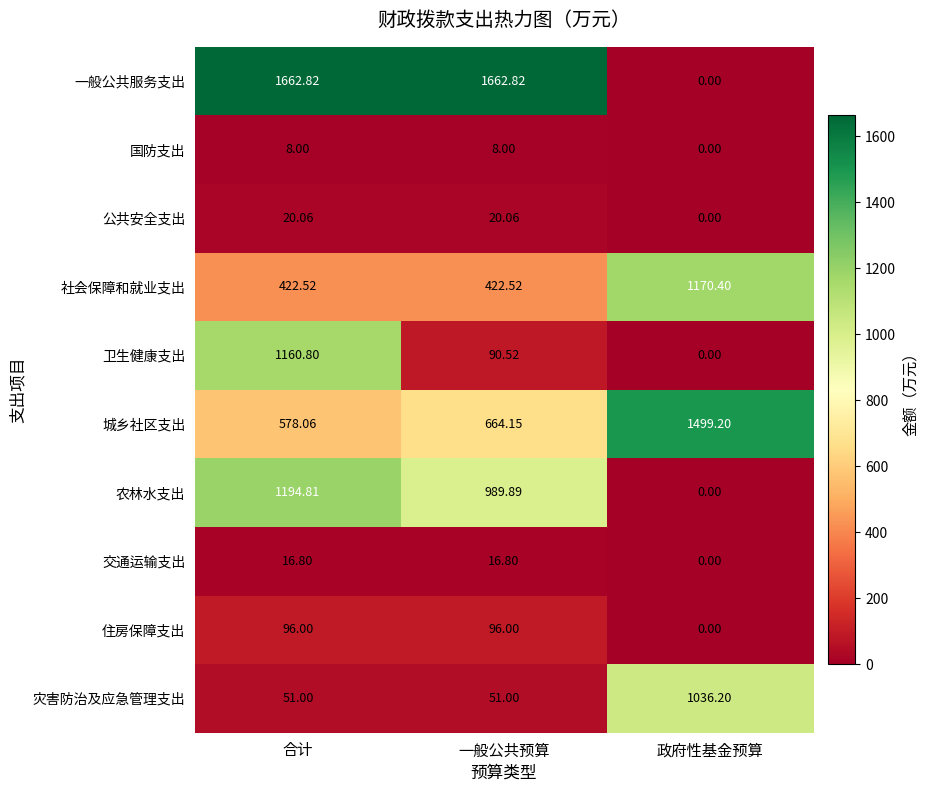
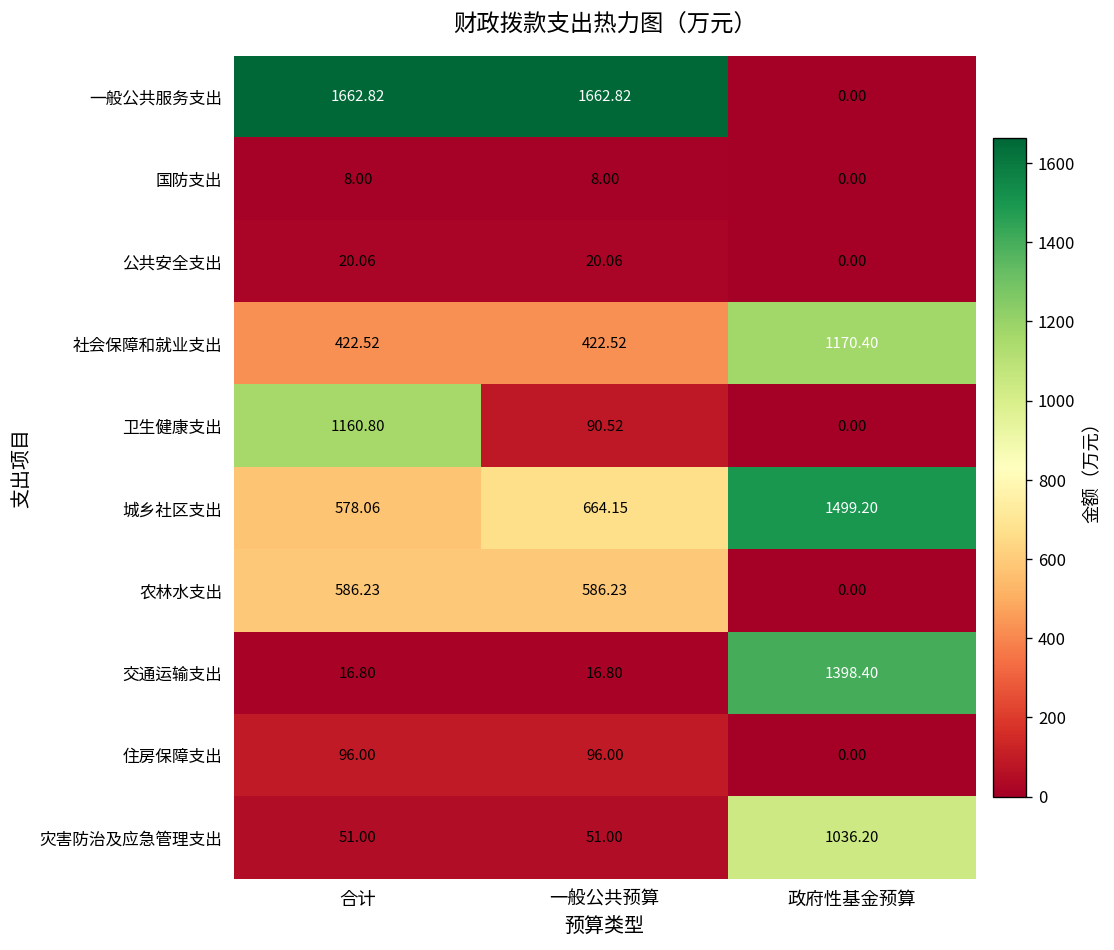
农林水支出, 合计: 1194.81 -> 586.23
农林水支出, 一般公共预算: 989.89 -> 586.23
交通运输支出, 政府性基金预算: 0.00 -> 1398.40
